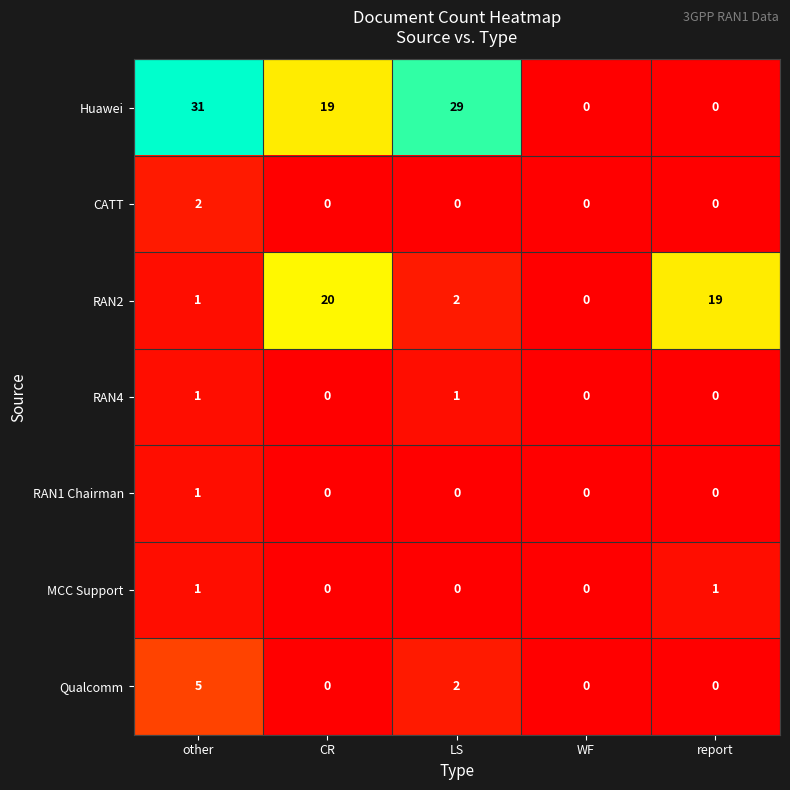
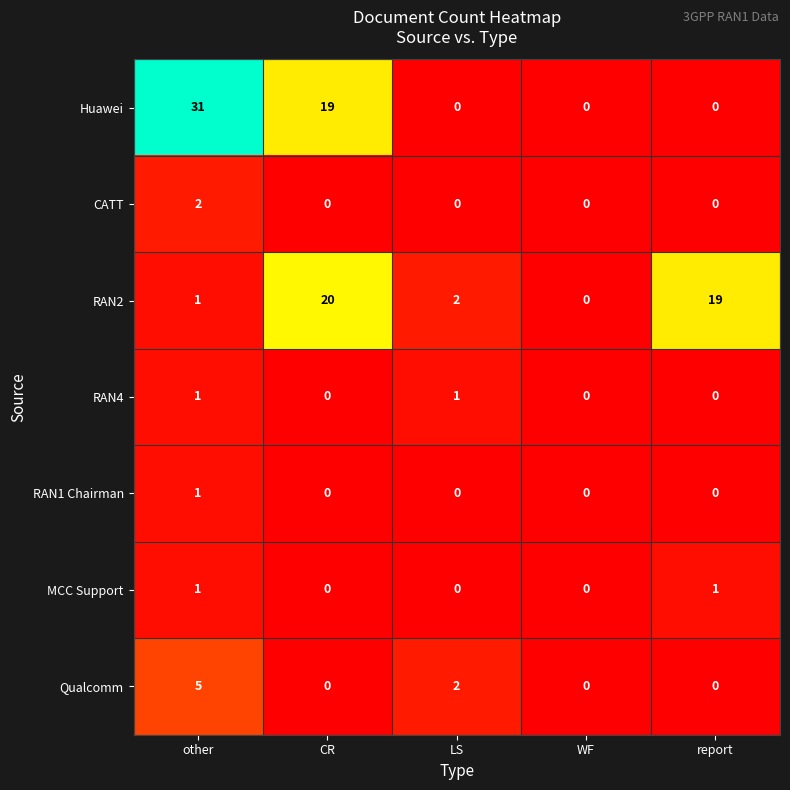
Huawei, LS: 29 -> 0
